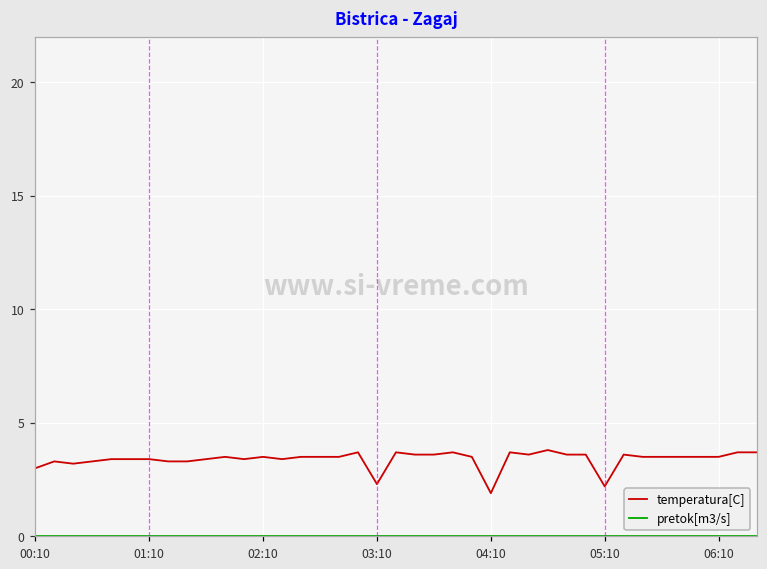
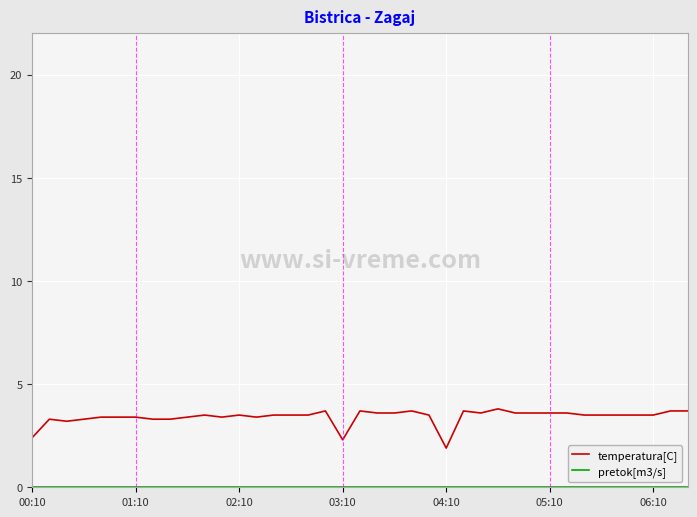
temperatura[C], 00:10: 3.0 -> 2.4
temperatura[C], 05:10: 2.2 -> 3.6
